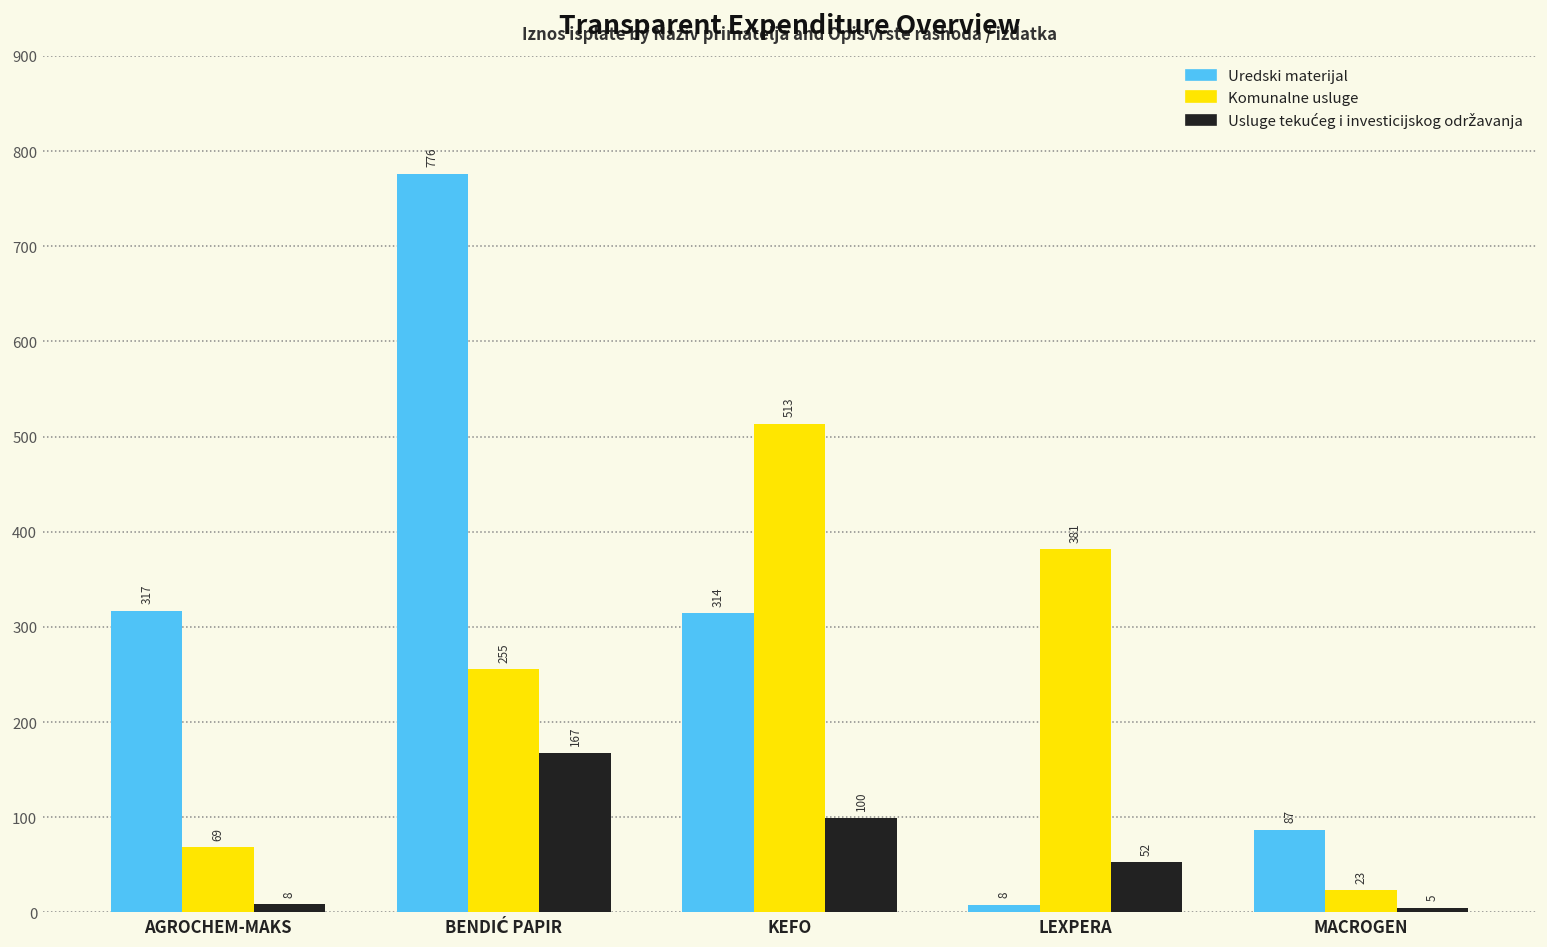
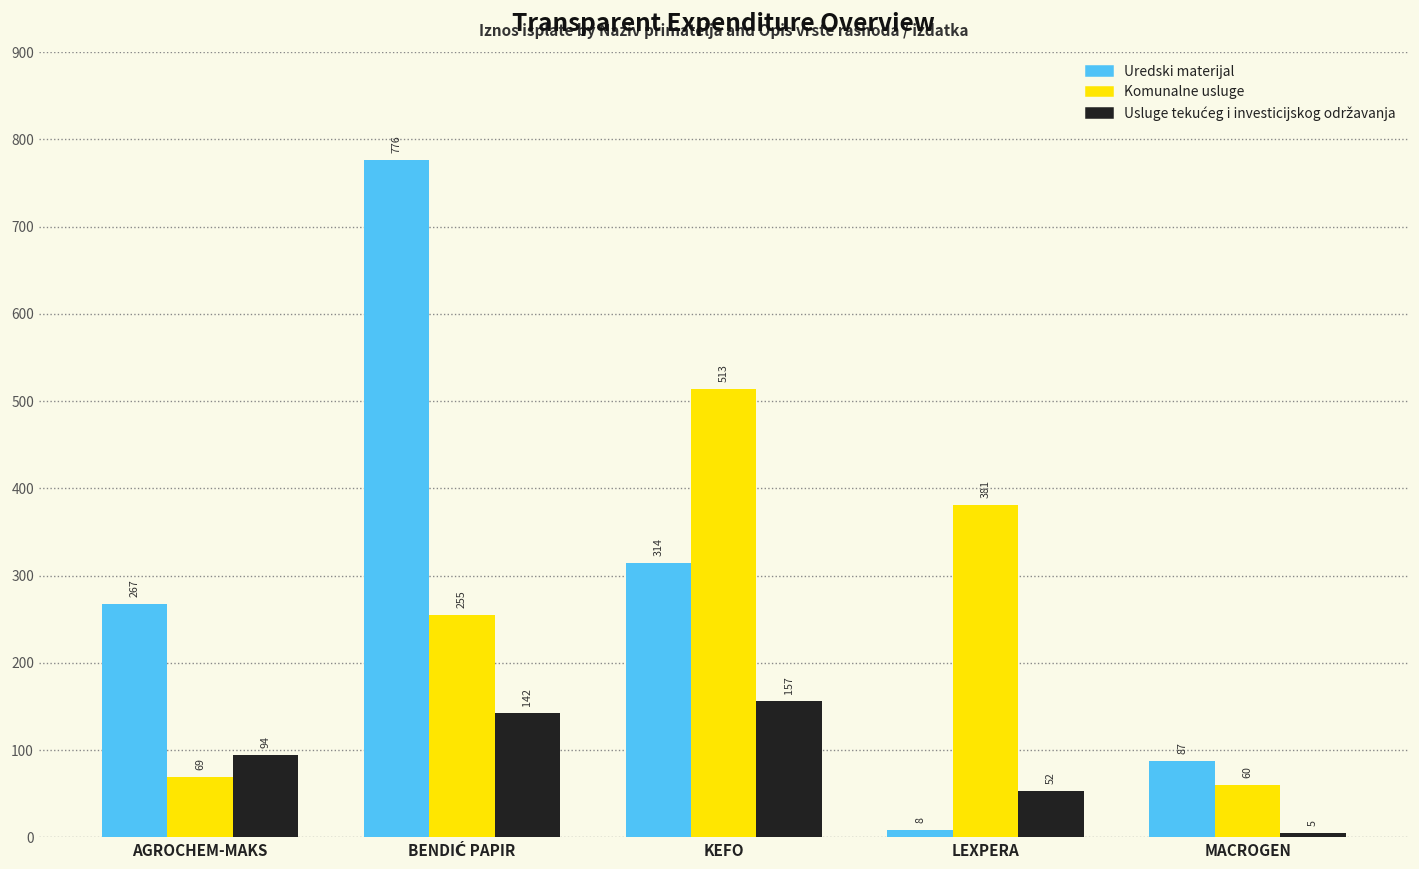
Uredski materijal, AGROCHEM-MAKS: 317 -> 267
Usluge tekućeg i investicijskog održavanja, AGROCHEM-MAKS: 8 -> 94
Usluge tekućeg i investicijskog održavanja, BENDIĆ PAPIR: 167 -> 142
Usluge tekućeg i investicijskog održavanja, KEFO: 100 -> 157
Komunalne usluge, MACROGEN: 23 -> 60
